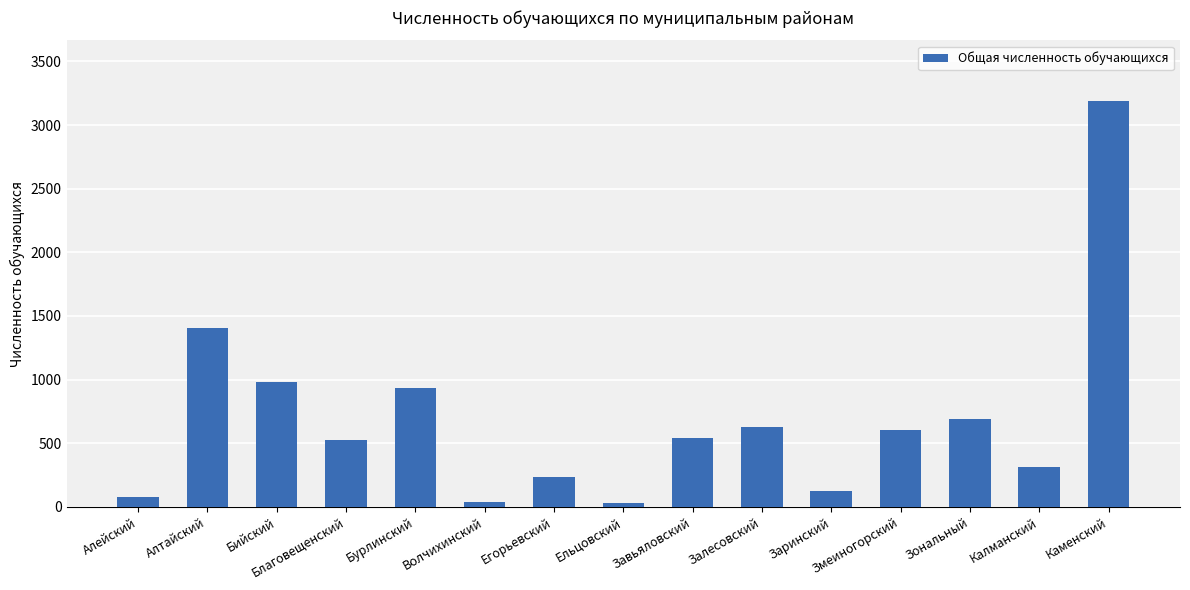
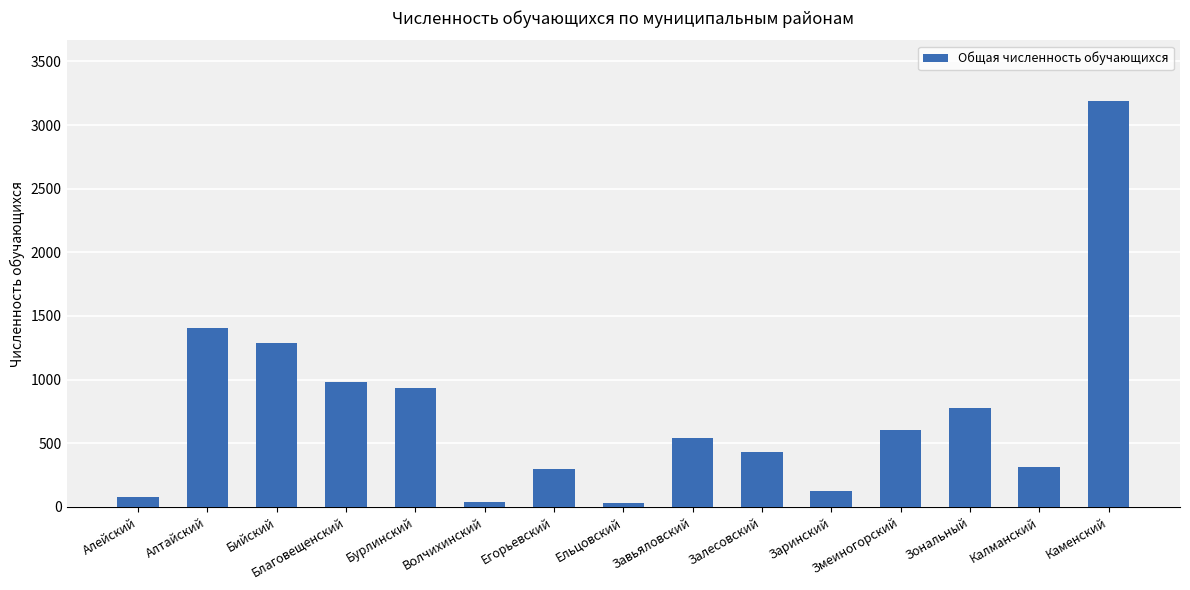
Бийский: 980 -> 1280
Благовещенский: 530 -> 980
Егорьевский: 230 -> 300
Залесовский: 630 -> 430
Зональный: 690 -> 780
